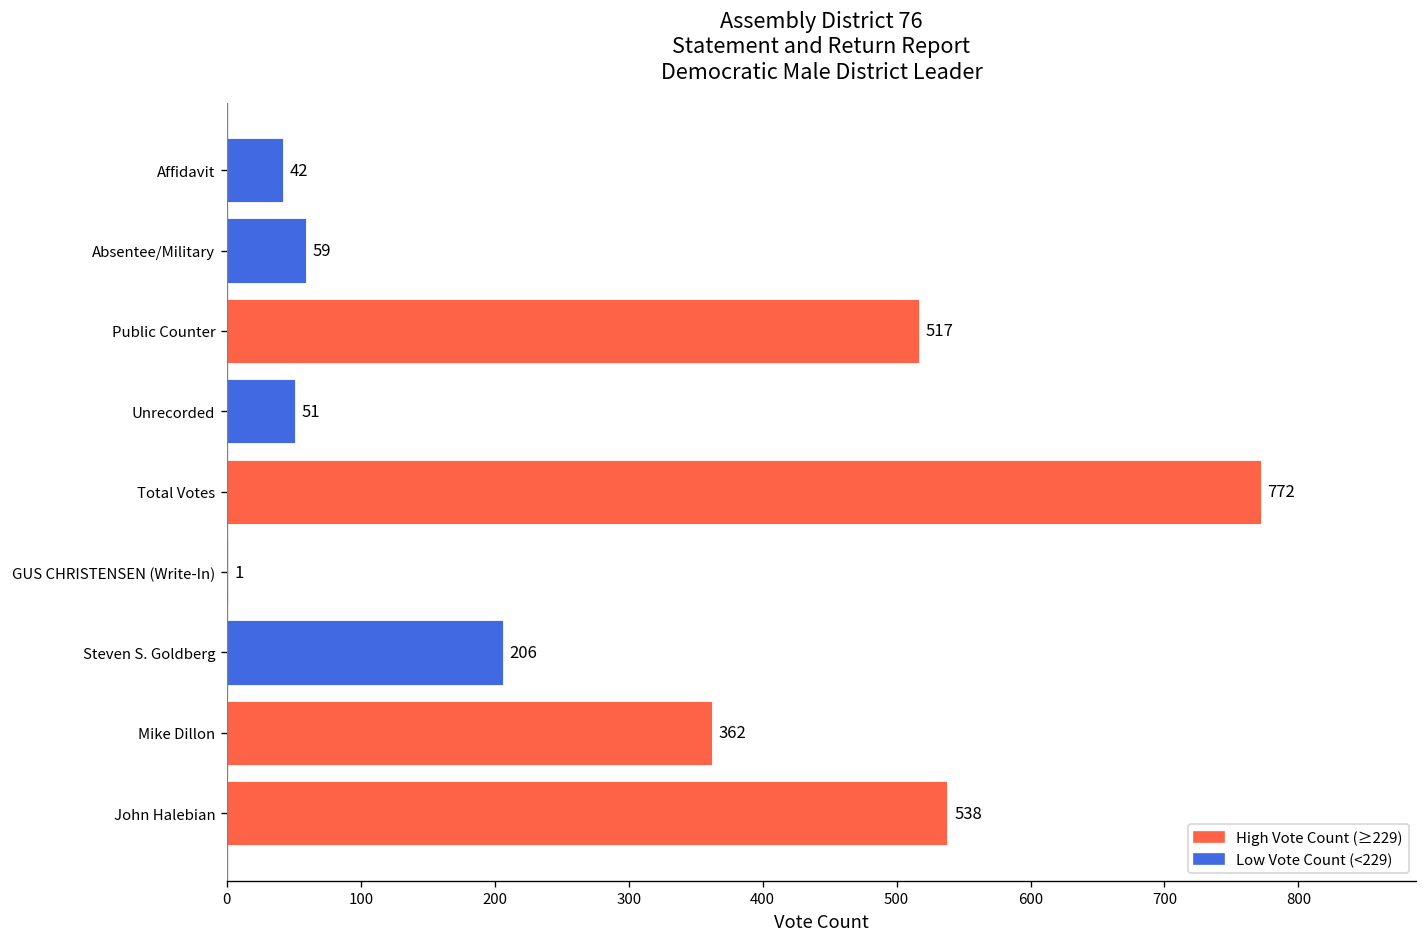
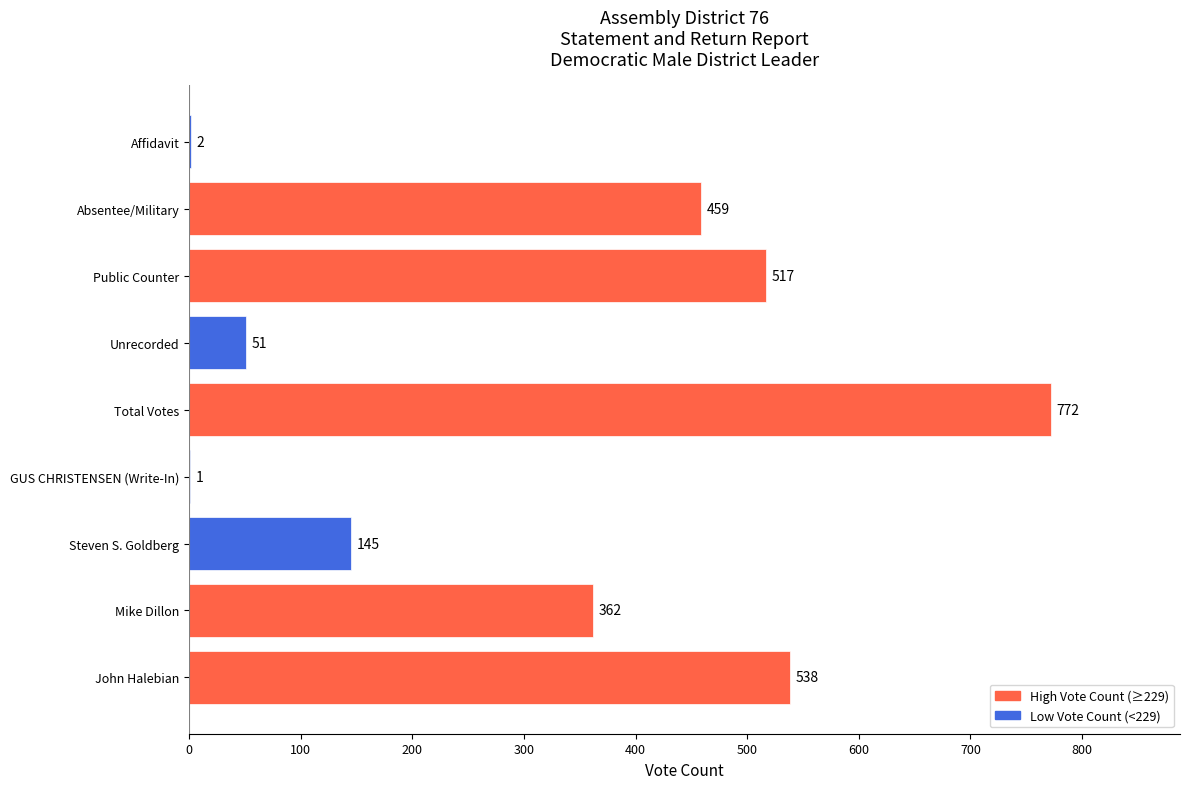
Affidavit: 42 -> 2
Absentee/Military: 59 -> 459
Steven S. Goldberg: 206 -> 145
